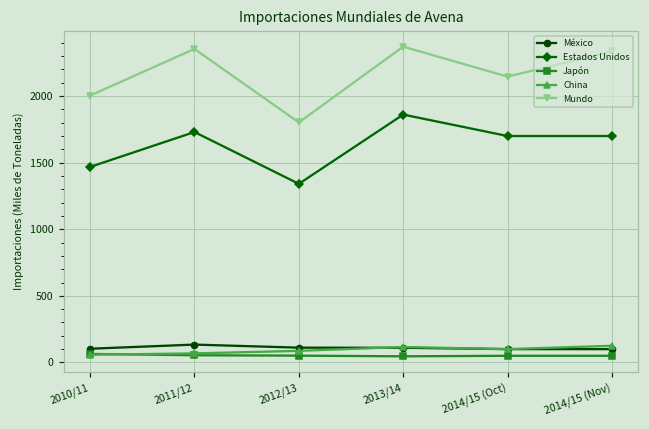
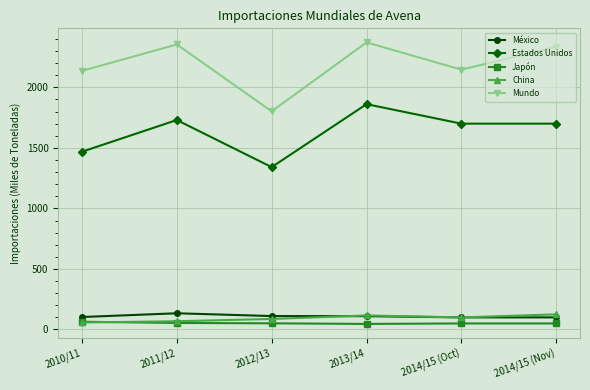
Mundo, 2010/11: 2000 -> 2140
